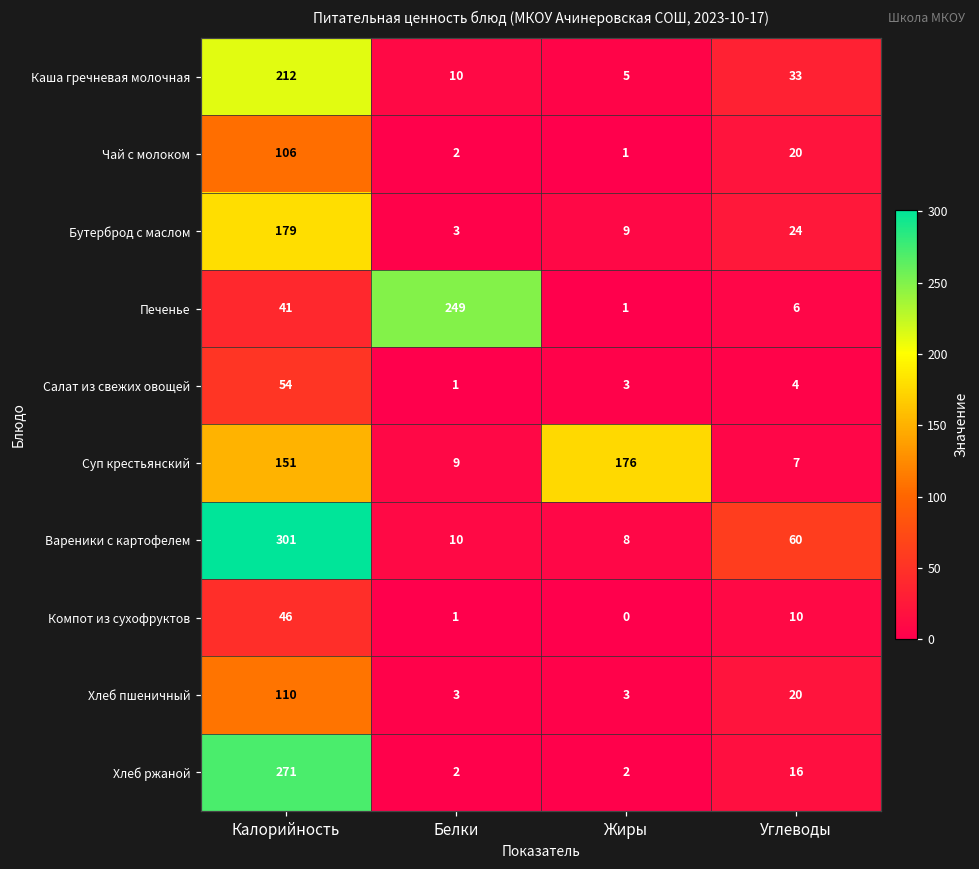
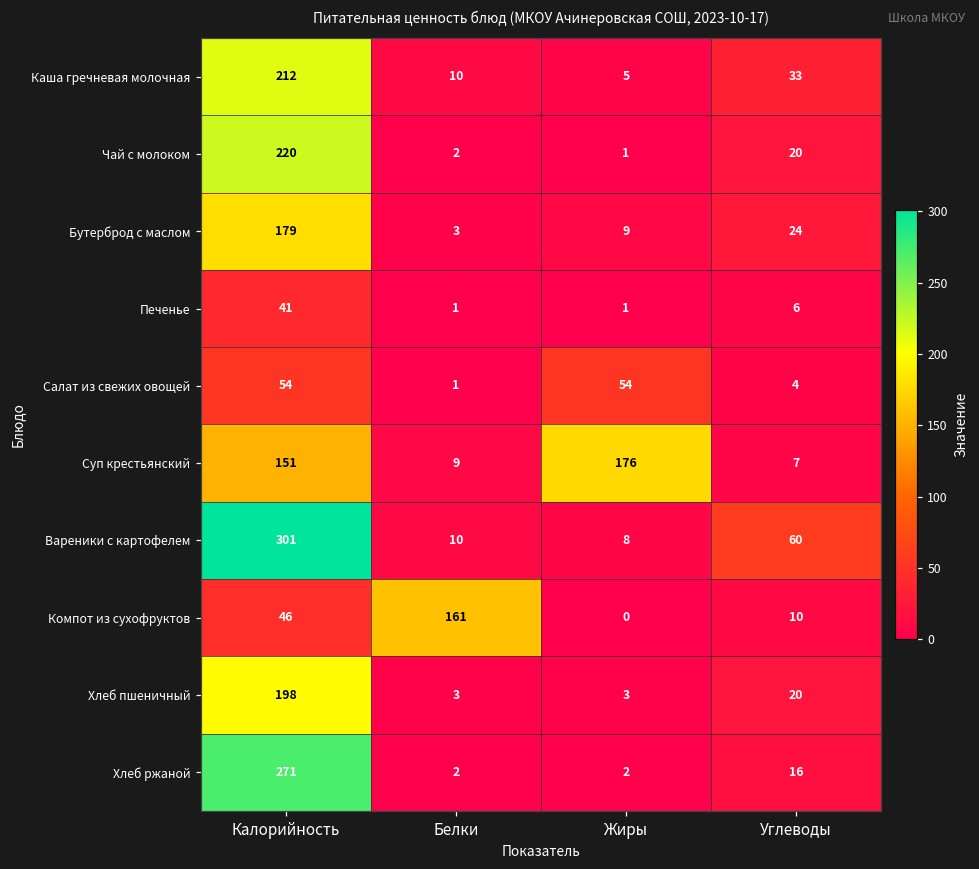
Чай с молоком, Калорийность: 106 -> 220
Печенье, Белки: 249 -> 1
Салат из свежих овощей, Жиры: 3 -> 54
Компот из сухофруктов, Белки: 1 -> 161
Хлеб пшеничный, Калорийность: 110 -> 198
